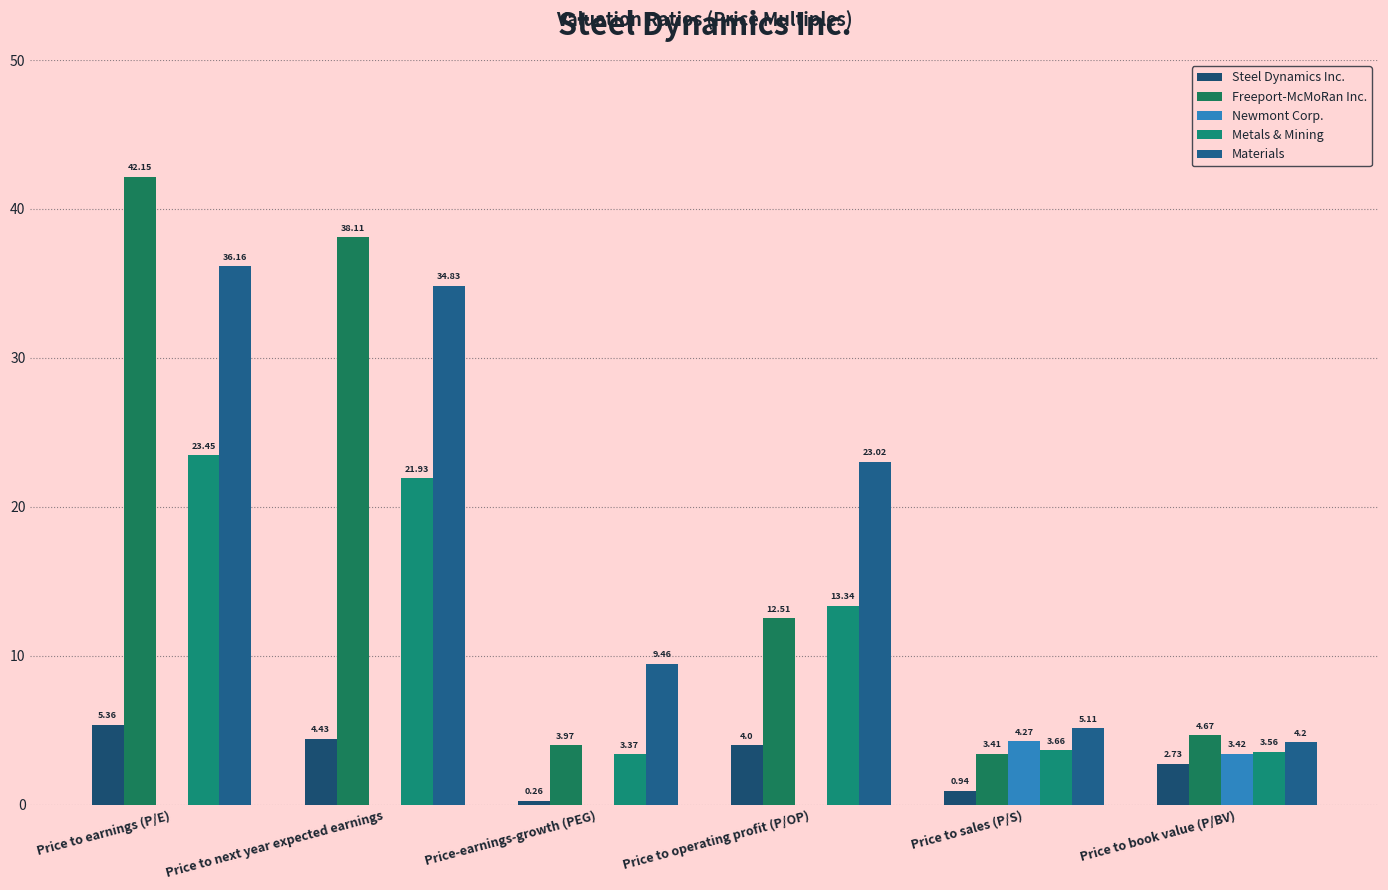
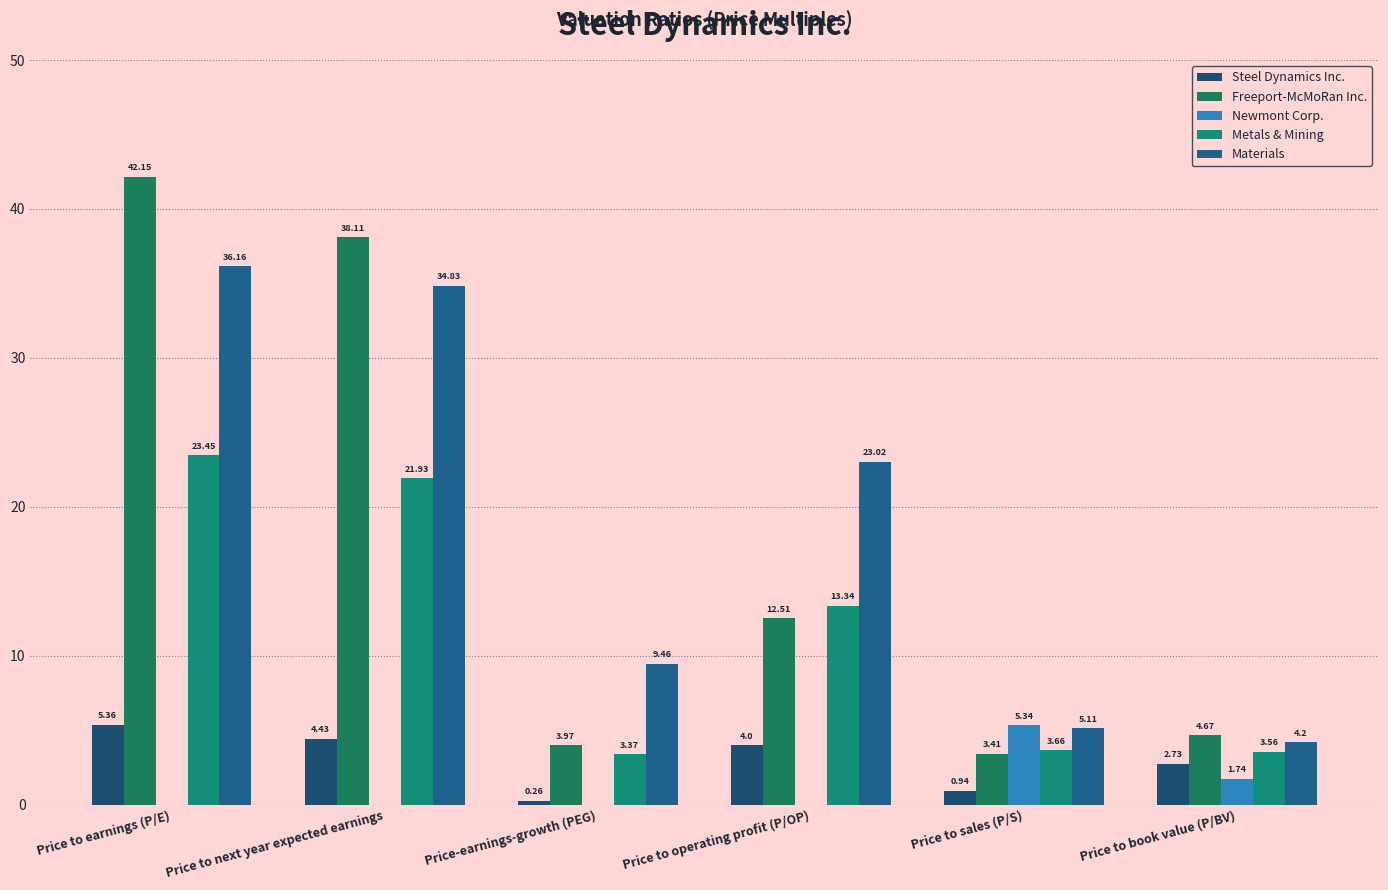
Newmont Corp., Price to sales (P/S): 4.27 -> 5.34
Newmont Corp., Price to book value (P/BV): 3.42 -> 1.74
